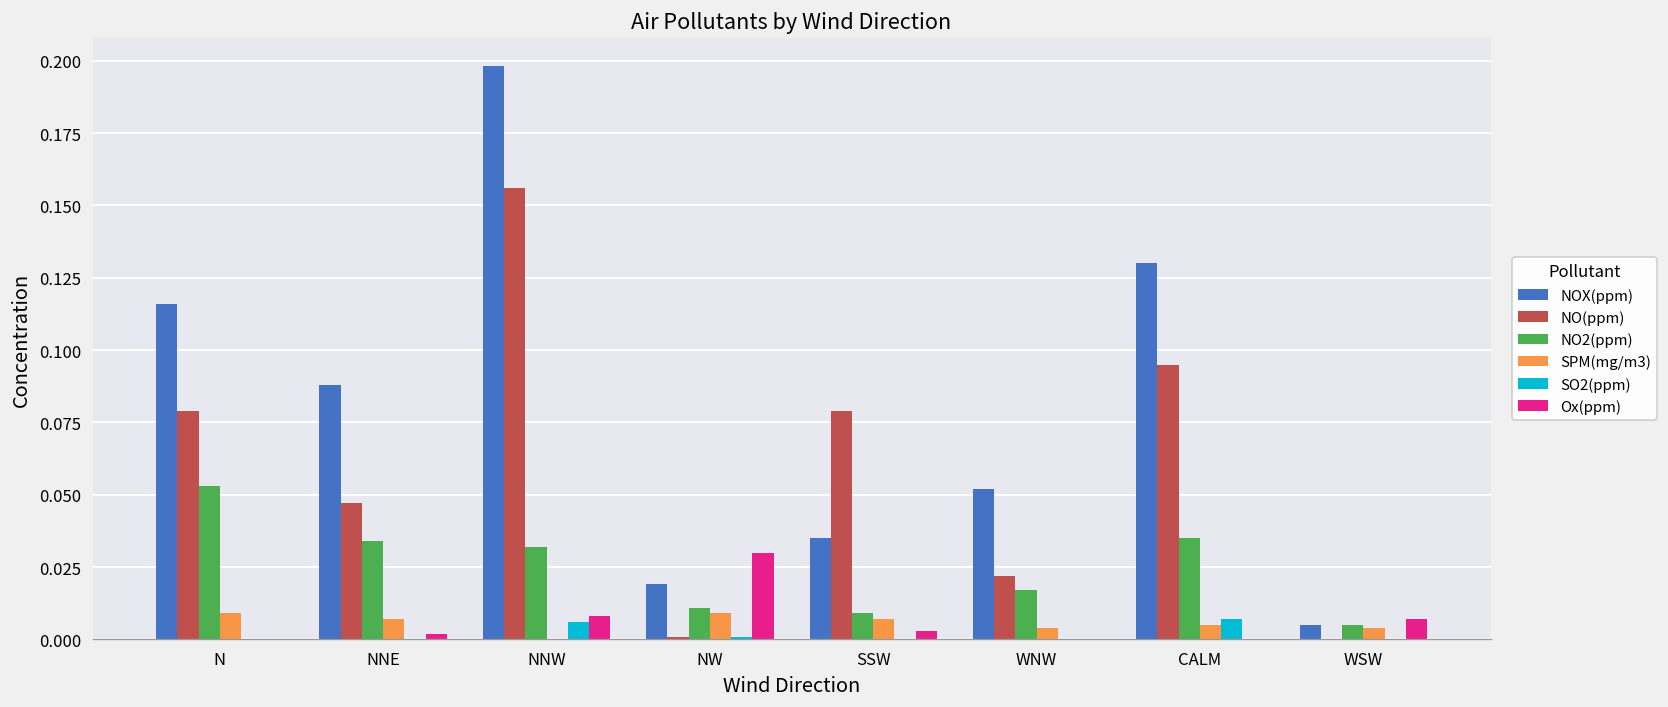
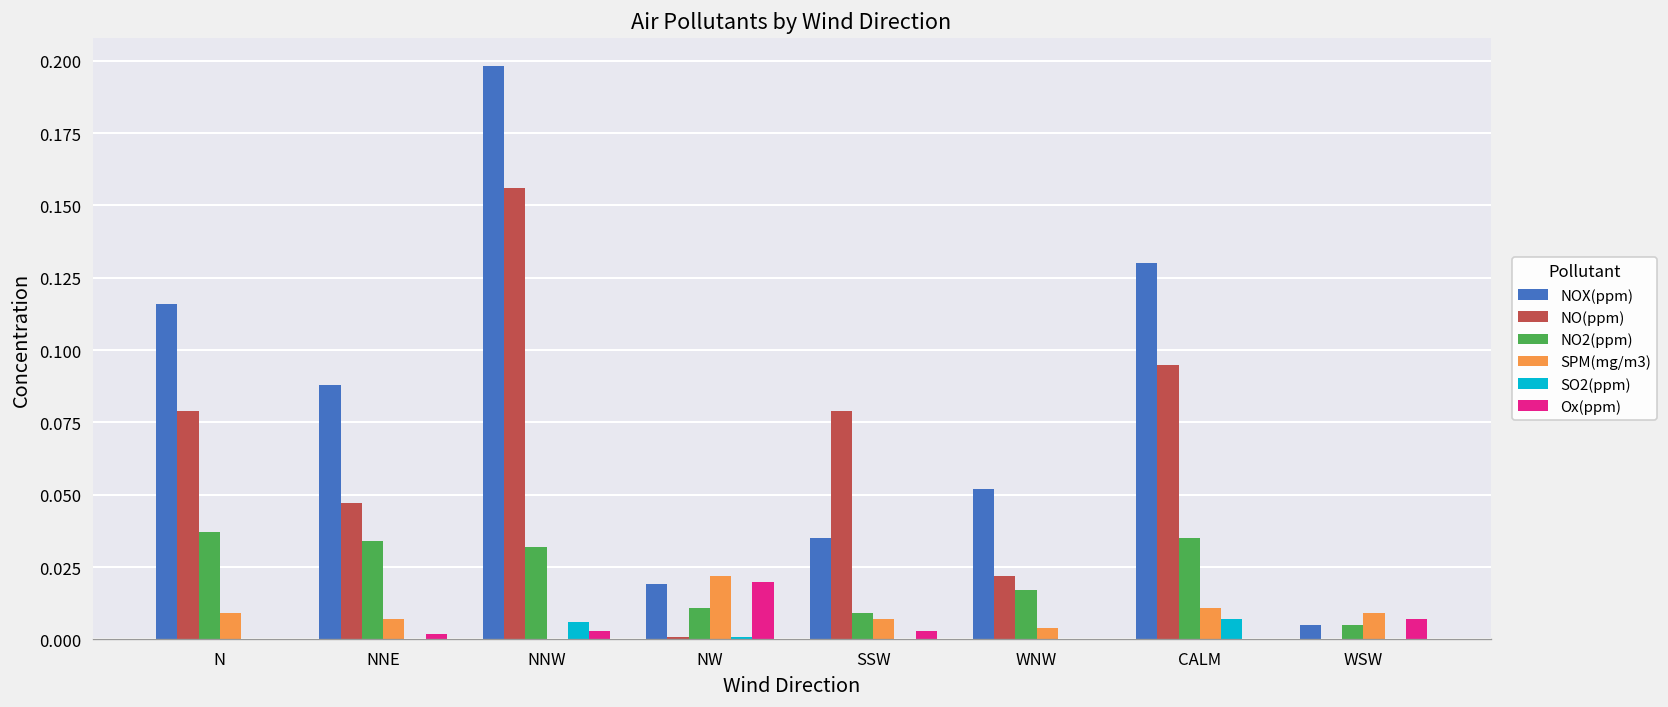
NO2(ppm), N: 0.053 -> 0.037
Ox(ppm), NNW: 0.008 -> 0.003
SPM(mg/m3), NW: 0.009 -> 0.022
Ox(ppm), NW: 0.03 -> 0.02
SPM(mg/m3), CALM: 0.005 -> 0.011
SPM(mg/m3), WSW: 0.004 -> 0.009
